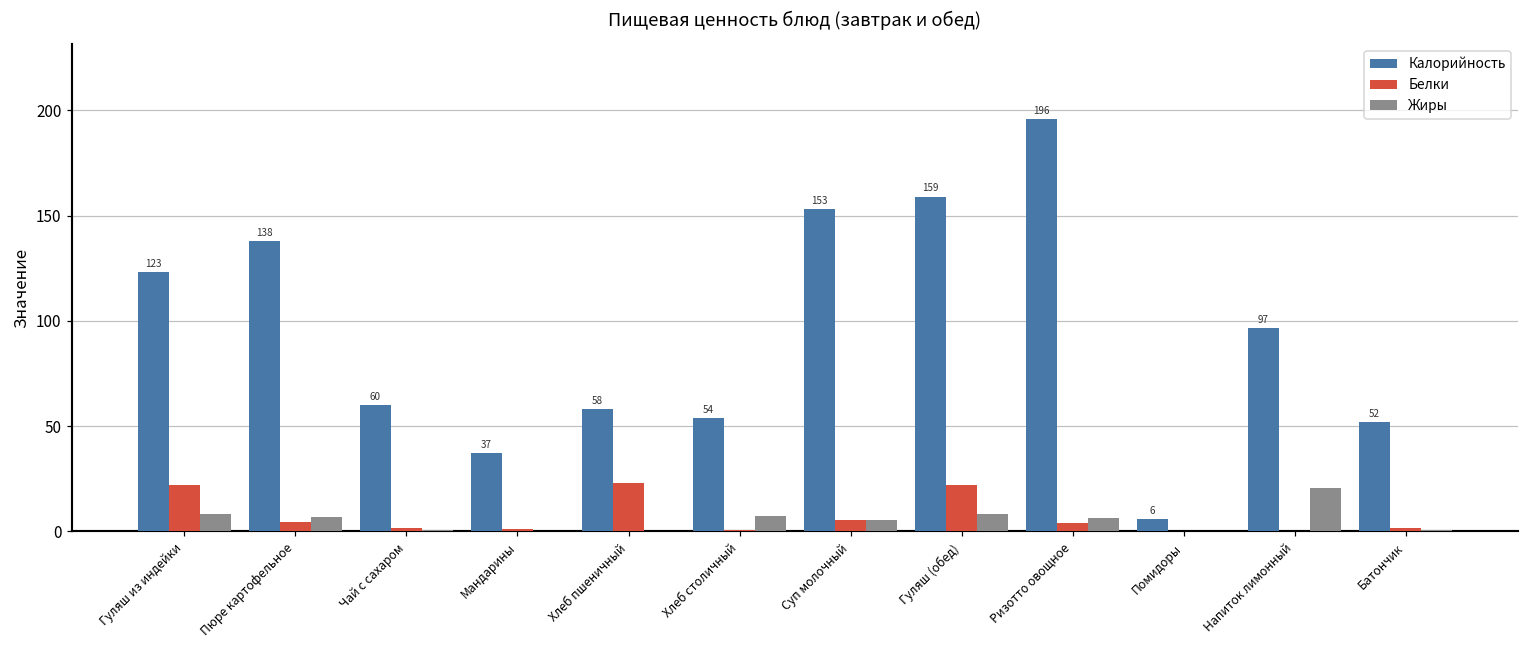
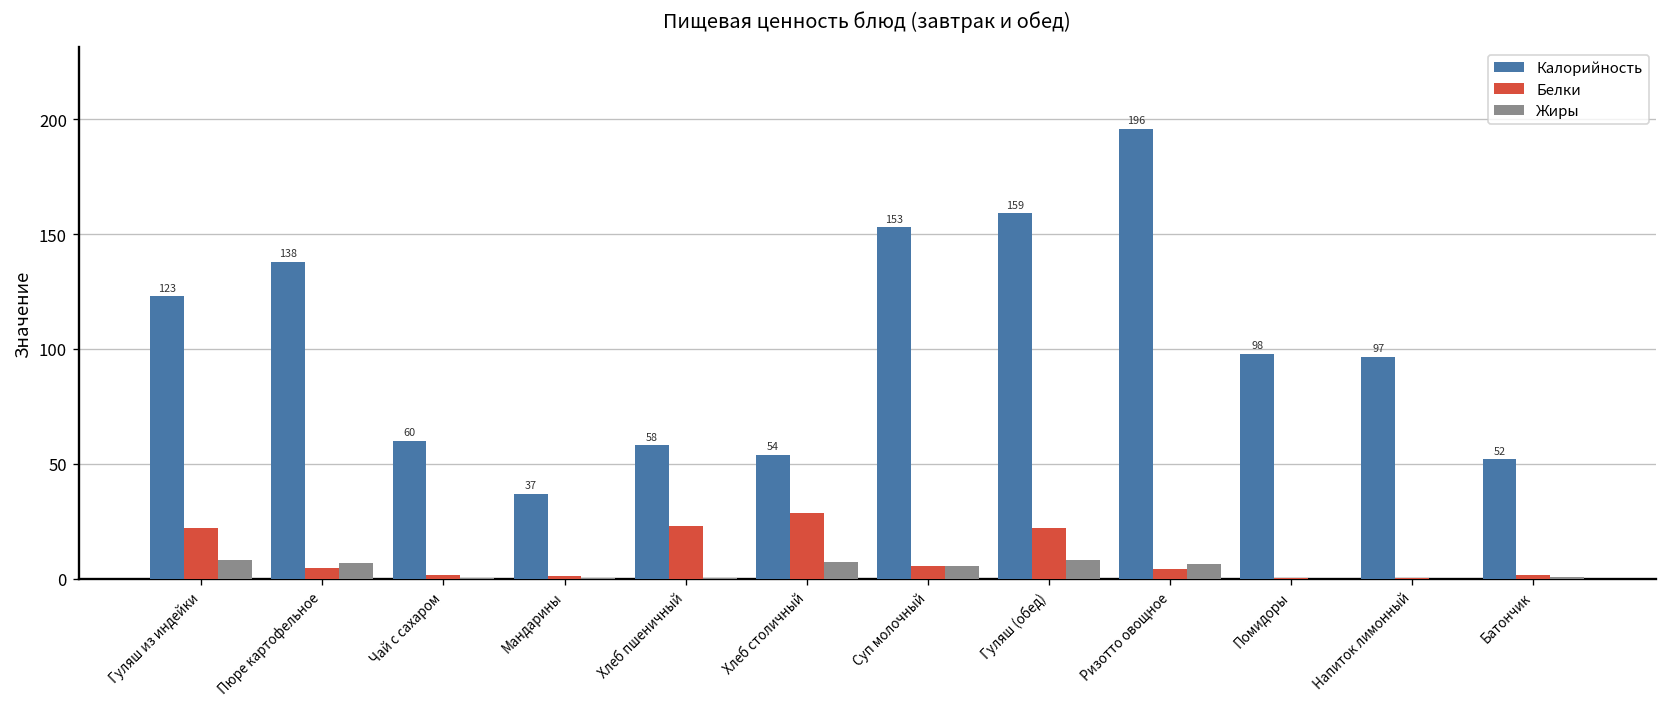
Белки, Хлеб столичный: 1 -> 29
Калорийность, Помидоры: 6 -> 98
Жиры, Напиток лимонный: 20 -> 0
